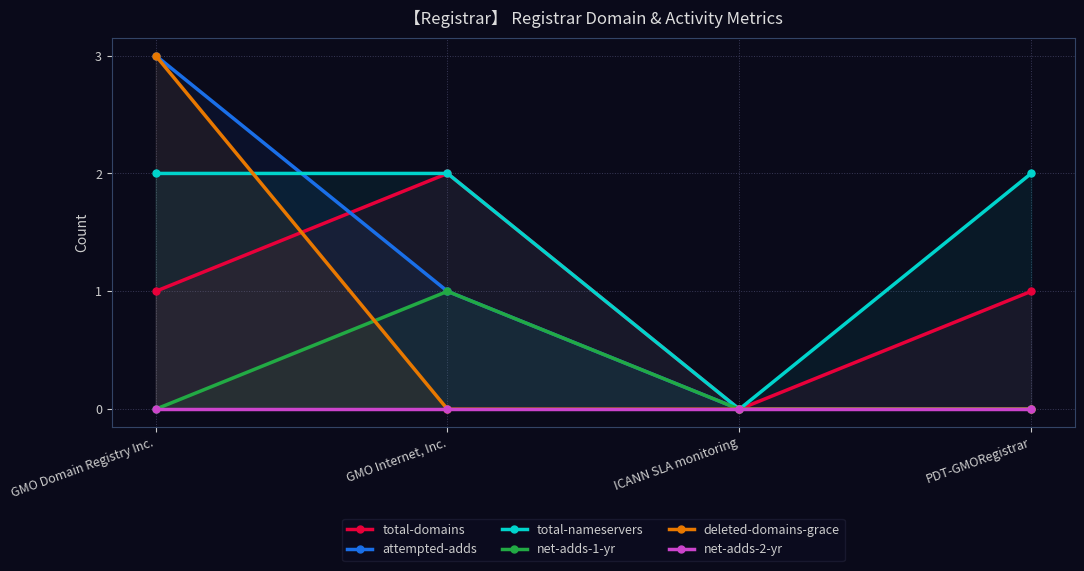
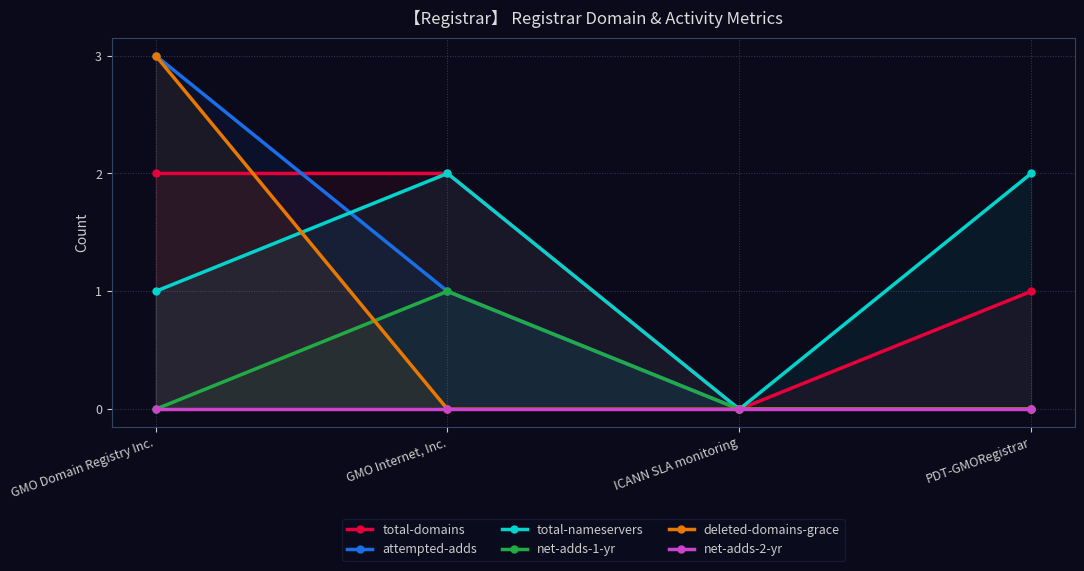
total-domains, GMO Domain Registry Inc.: 1 -> 2
total-nameservers, GMO Domain Registry Inc.: 2 -> 1
